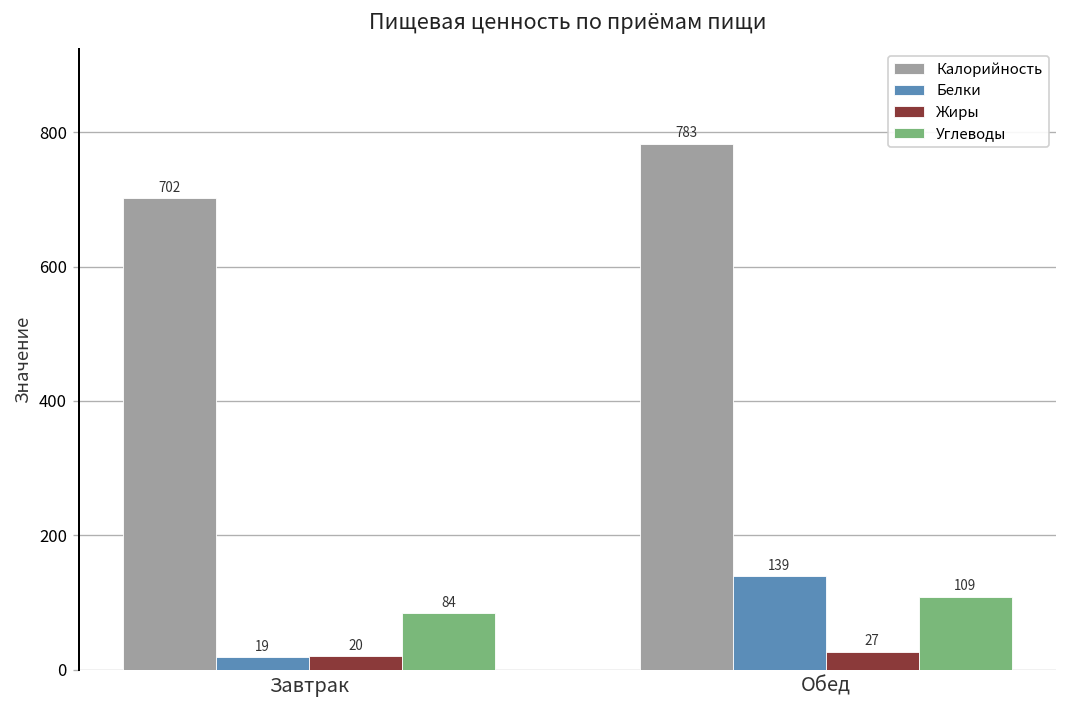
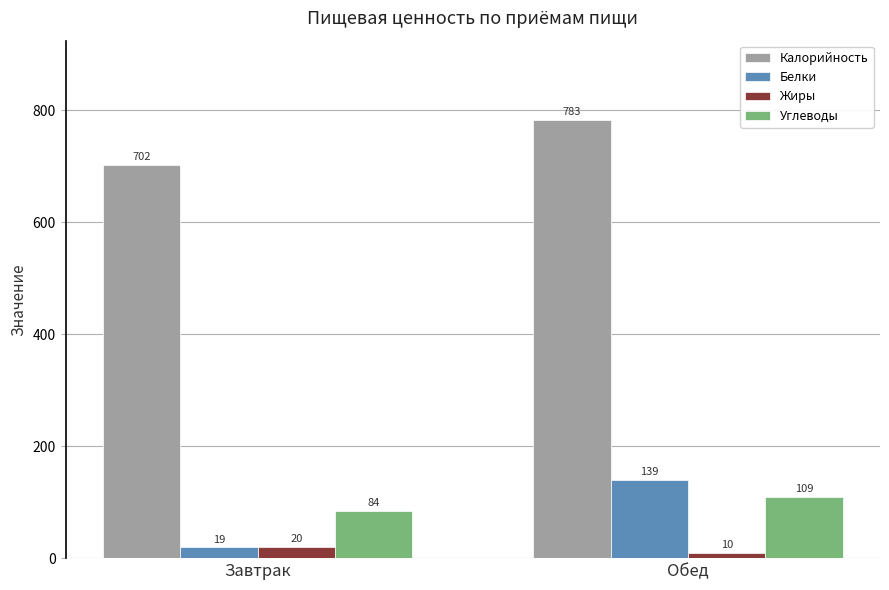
Жиры, Обед: 27 -> 10
